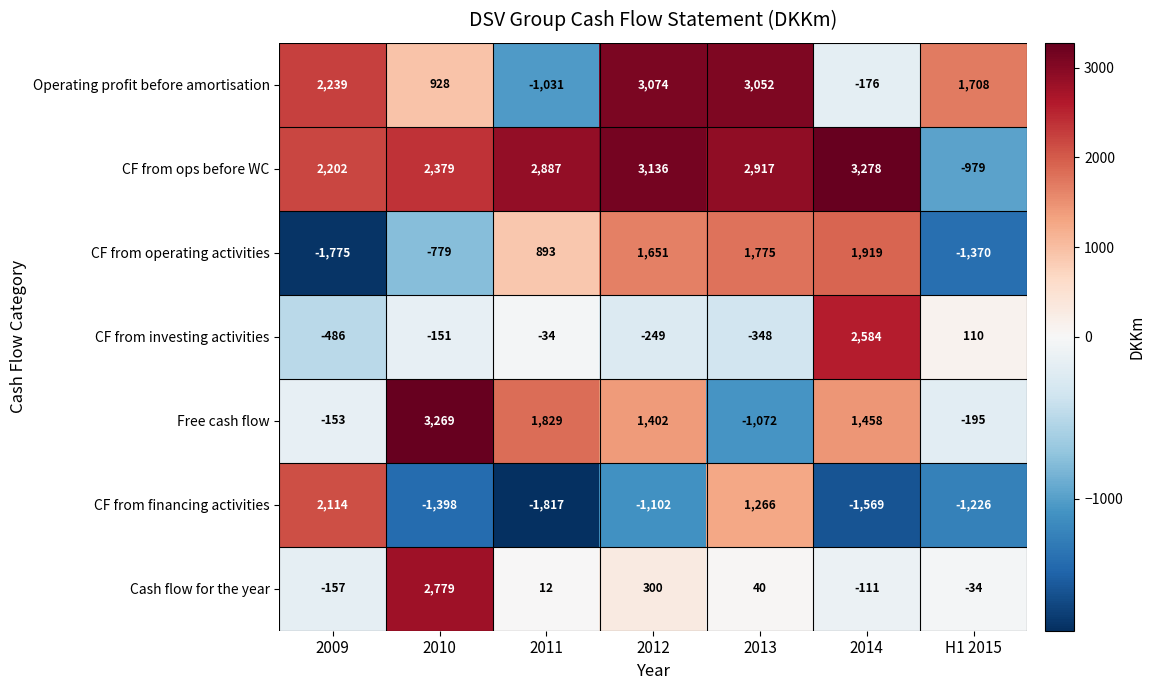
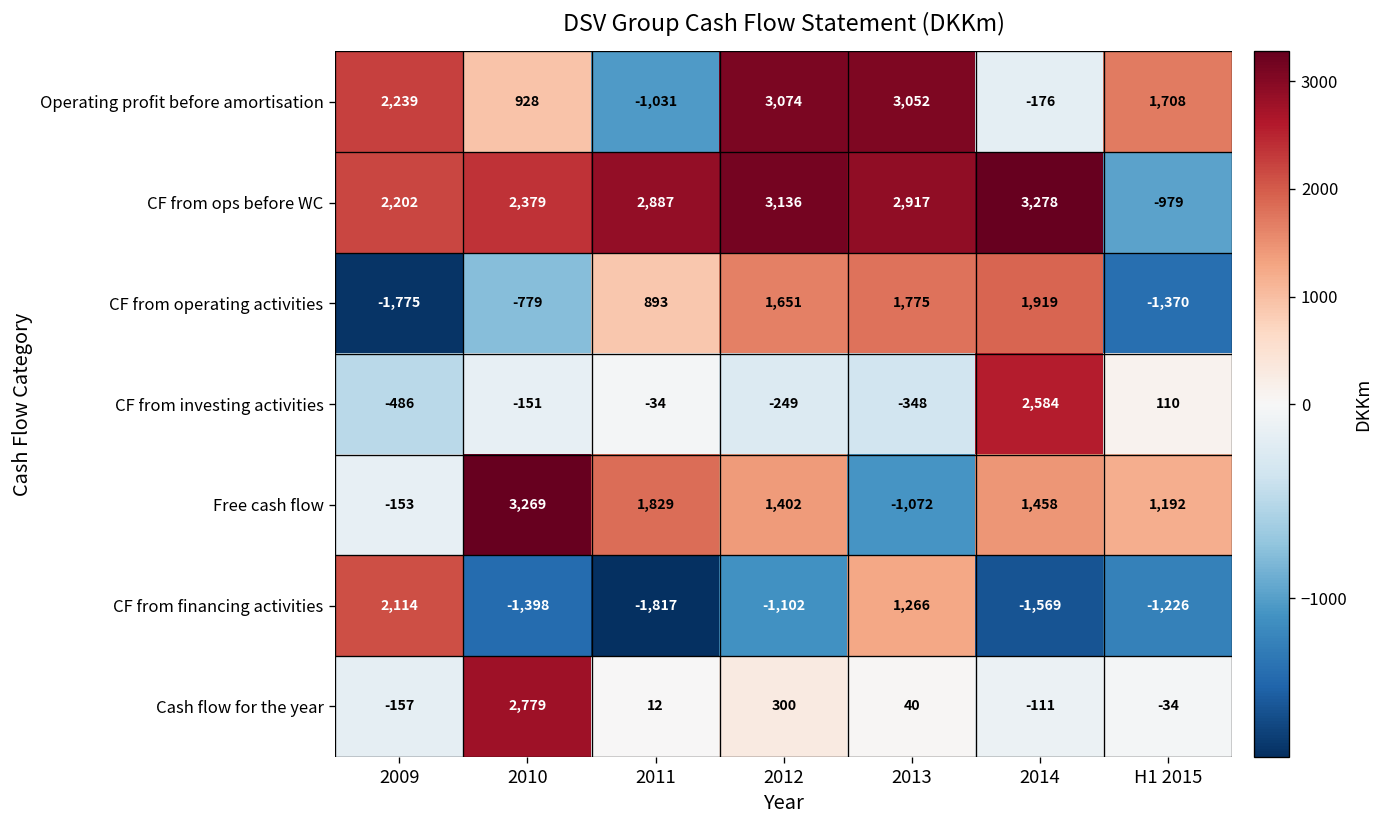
Free cash flow, H1 2015: -195 -> 1,192
